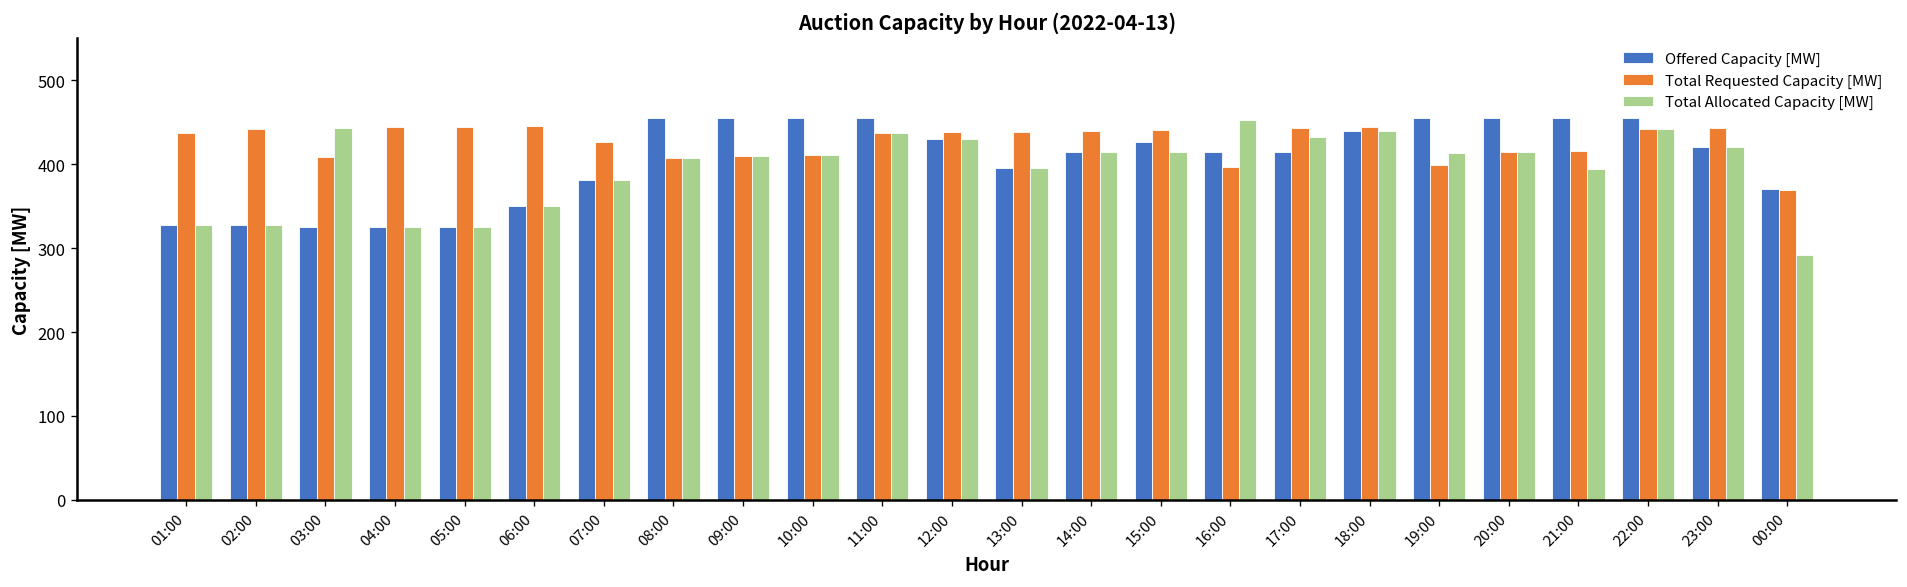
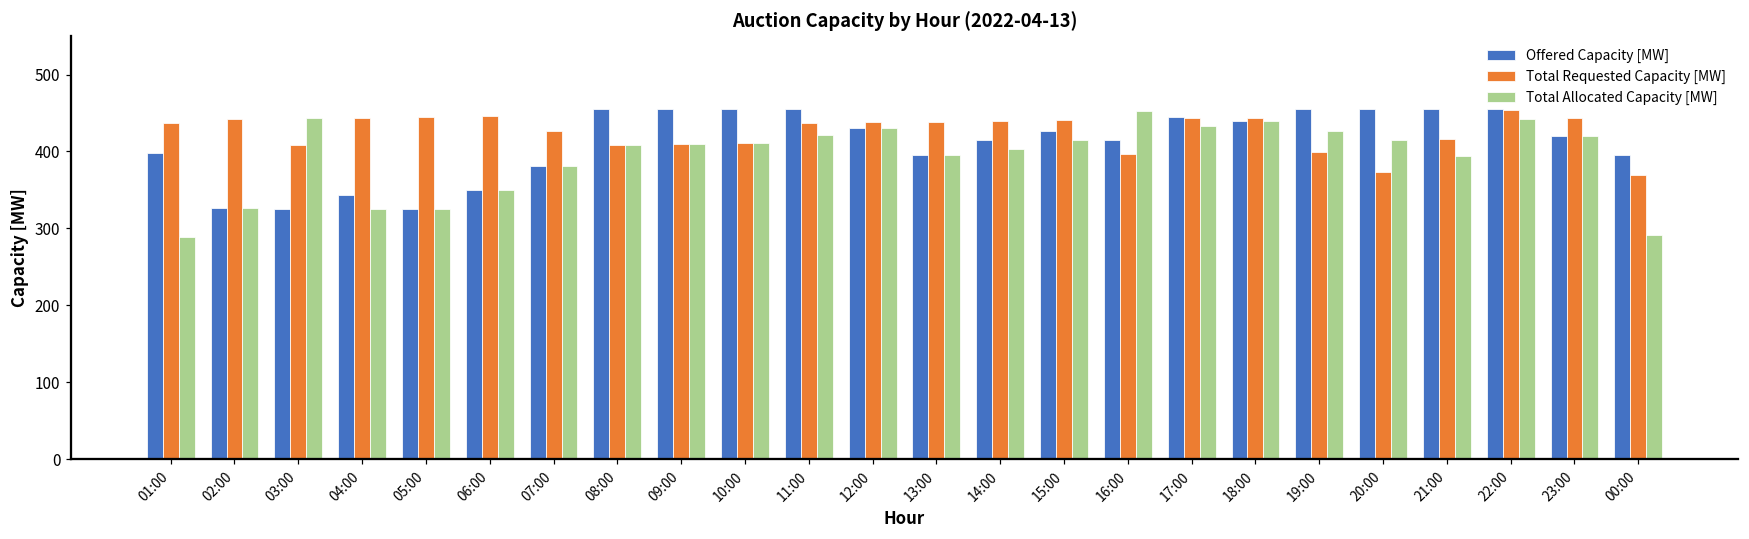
Offered Capacity [MW], 01:00: 330 -> 400
Total Allocated Capacity [MW], 01:00: 330 -> 290
Offered Capacity [MW], 04:00: 330 -> 340
Total Allocated Capacity [MW], 11:00: 440 -> 420
Total Allocated Capacity [MW], 14:00: 420 -> 400
Offered Capacity [MW], 17:00: 420 -> 450
Total Allocated Capacity [MW], 19:00: 410 -> 430
Total Requested Capacity [MW], 20:00: 420 -> 370
Total Requested Capacity [MW], 22:00: 440 -> 450
Offered Capacity [MW], 00:00: 370 -> 400
